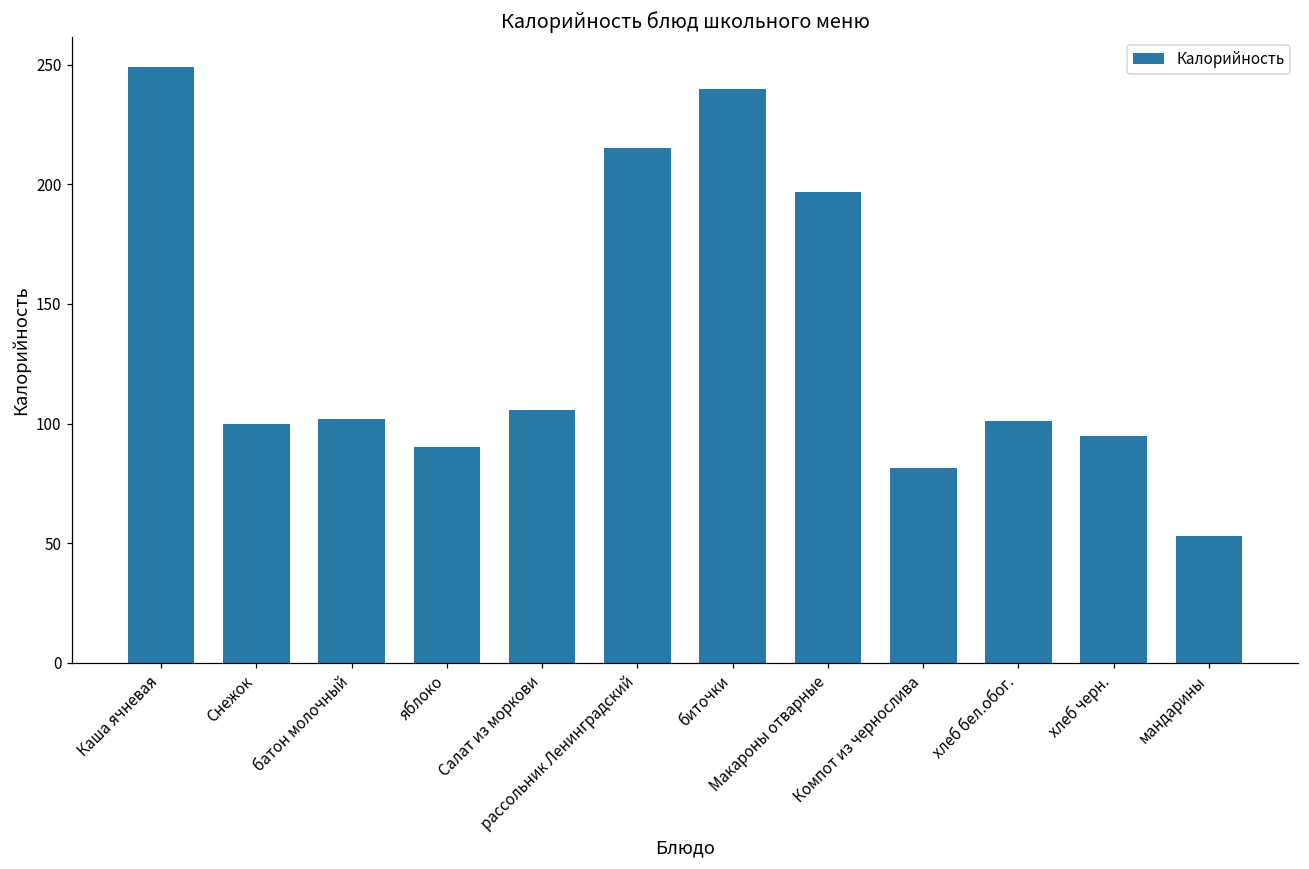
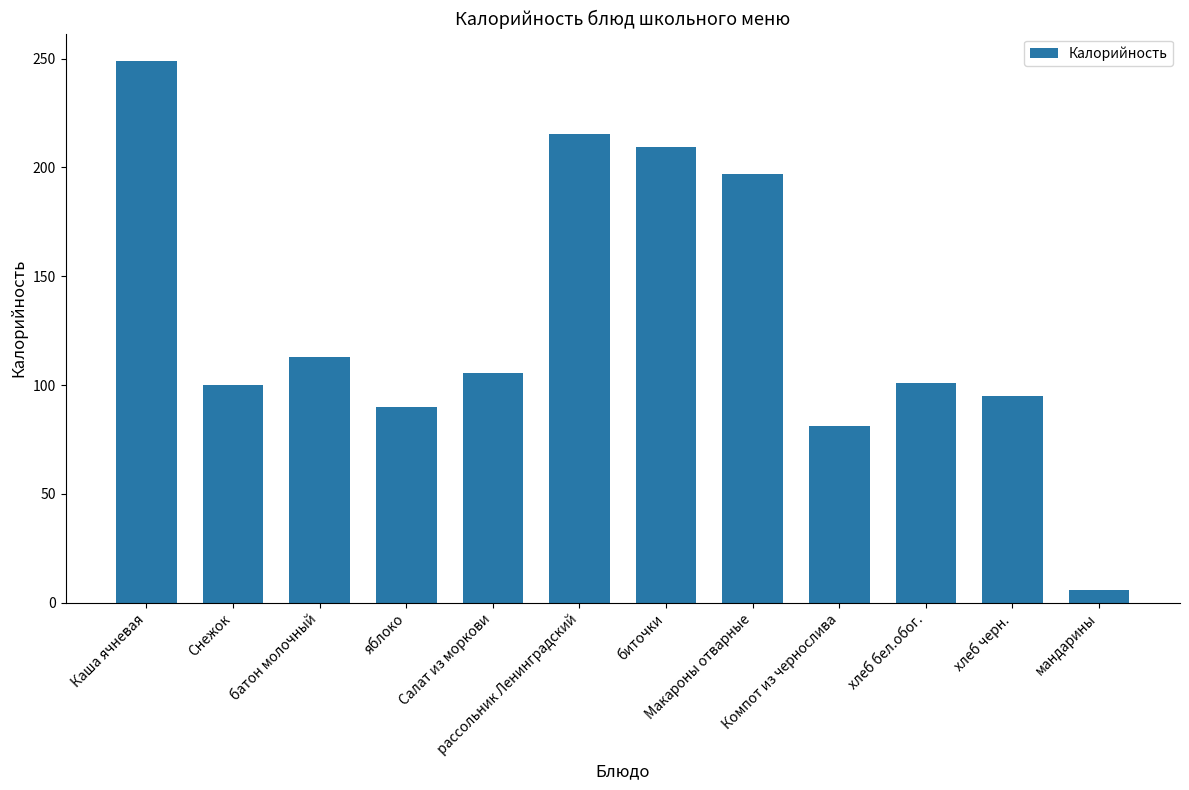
батон молочный: 102 -> 113
биточки: 240 -> 209
мандарины: 53 -> 6
